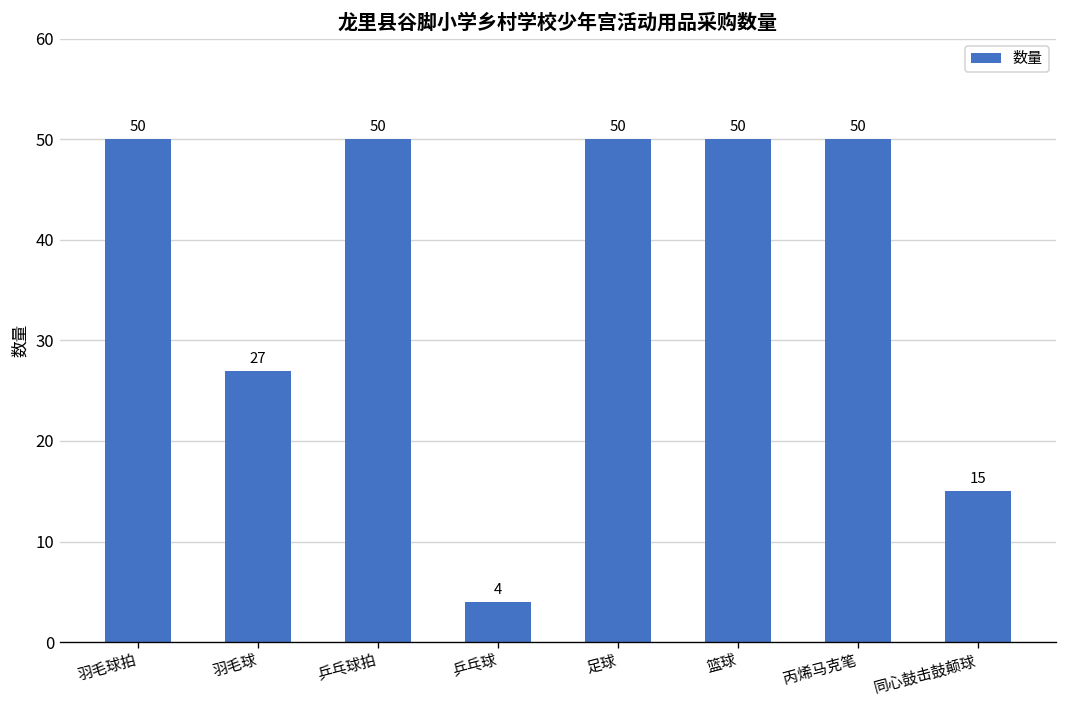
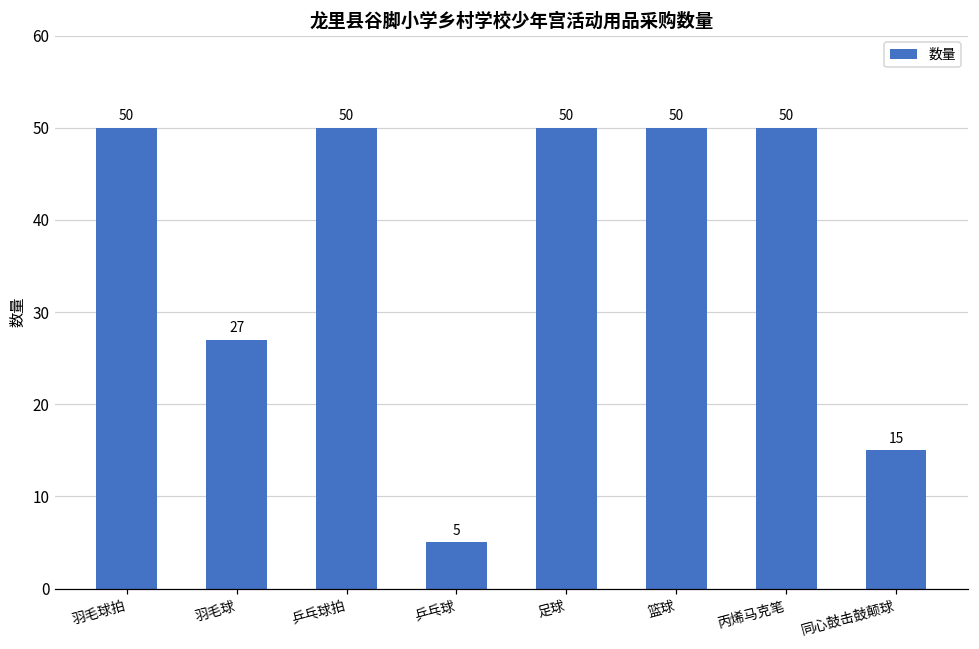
乒乓球: 4 -> 5
